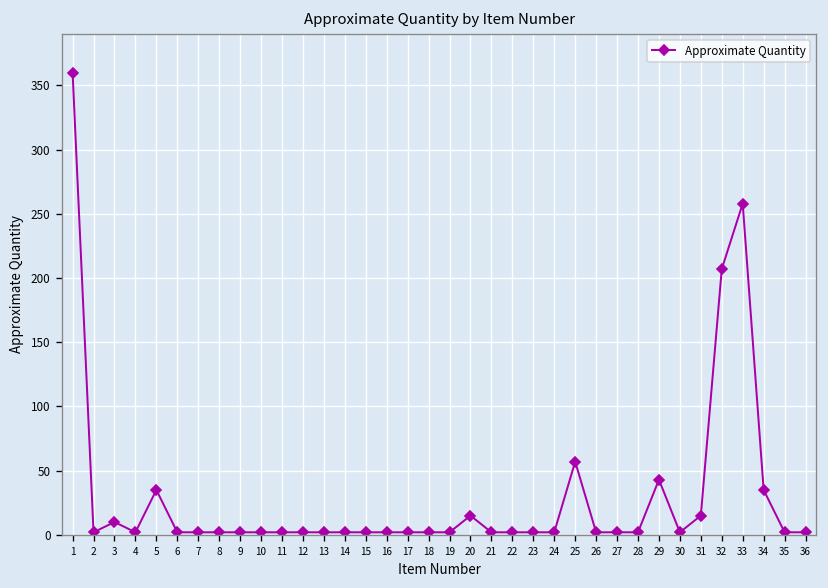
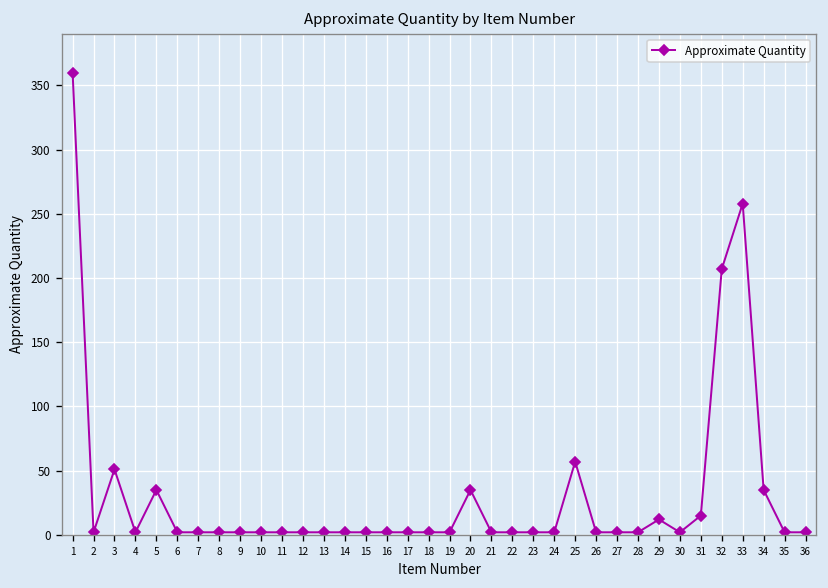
3: 10 -> 51
20: 15 -> 35
29: 43 -> 12
